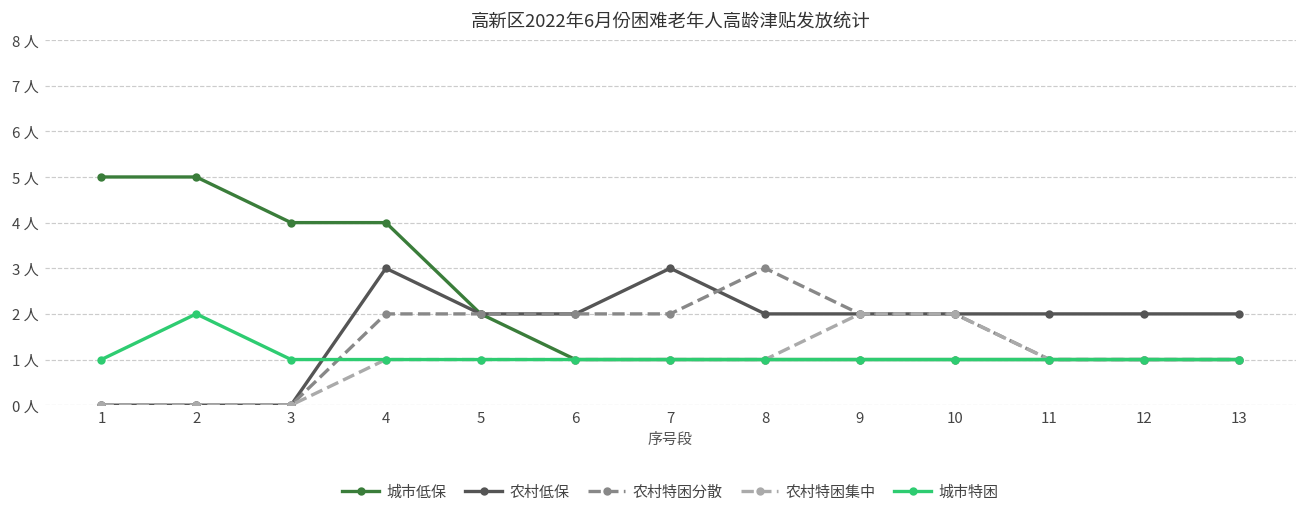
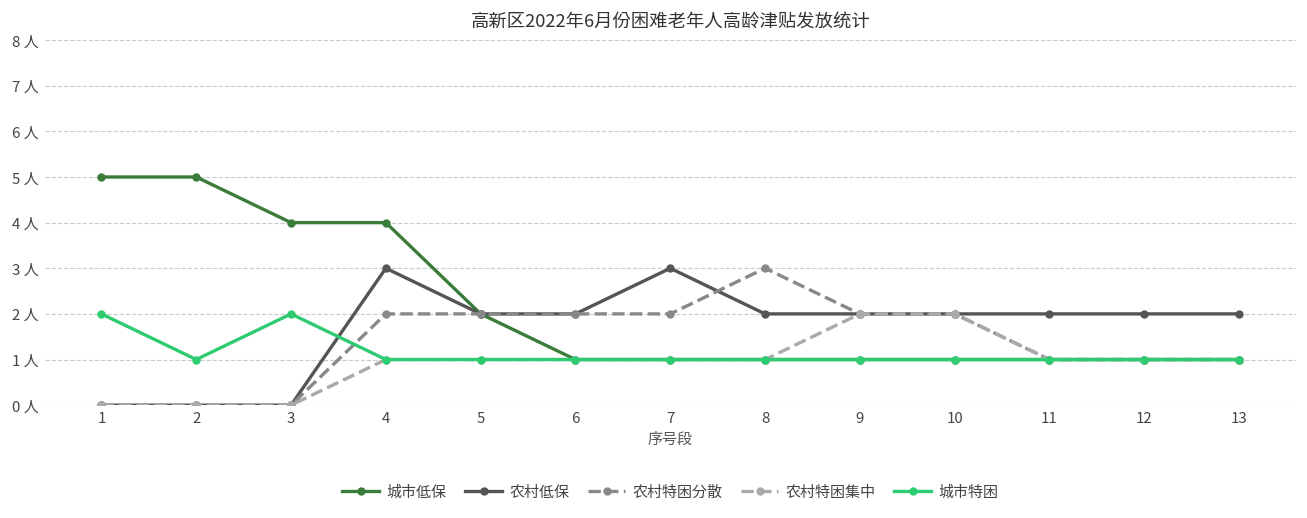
城市特困, 1: 1 人 -> 2 人
城市特困, 2: 2 人 -> 1 人
城市特困, 3: 1 人 -> 2 人
